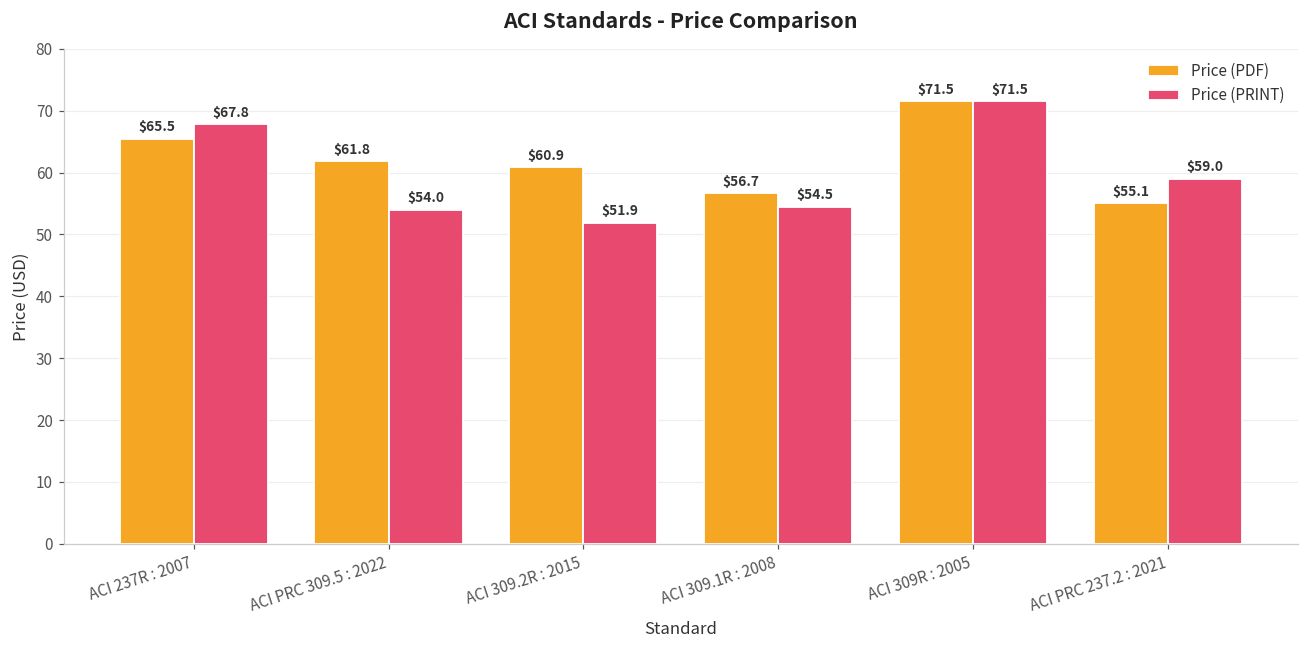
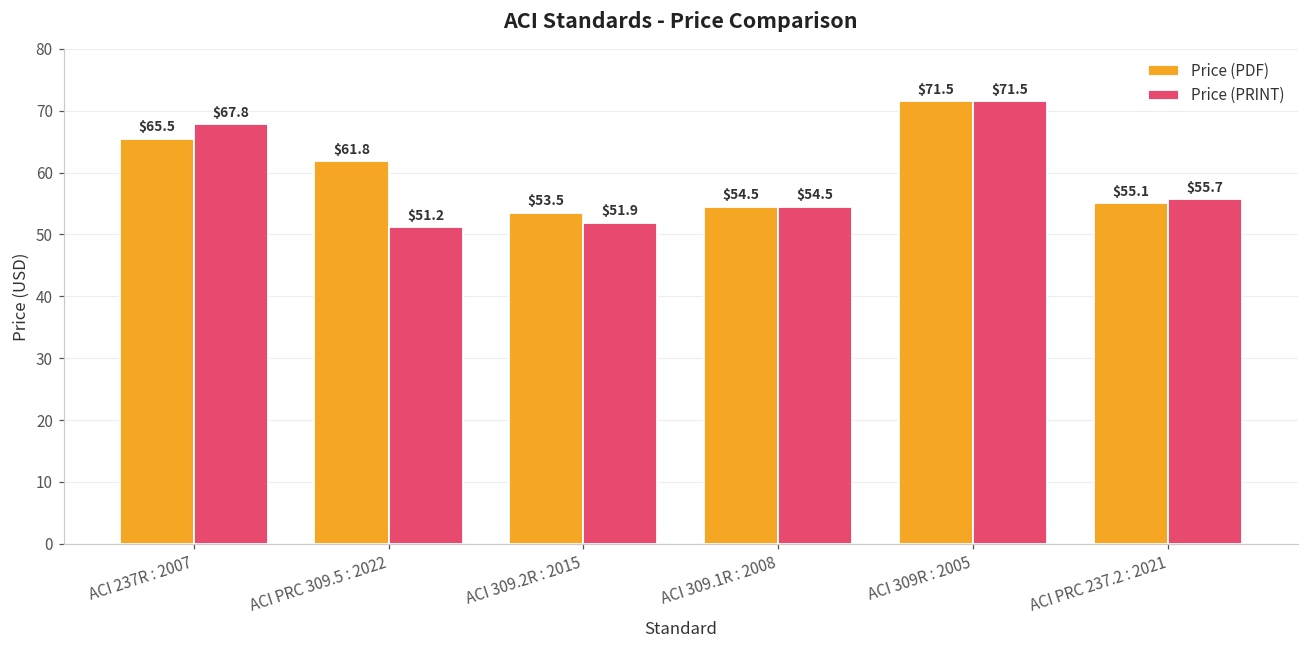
Price (PRINT), ACI PRC 309.5 : 2022: $54.0 -> $51.2
Price (PDF), ACI 309.2R : 2015: $60.9 -> $53.5
Price (PDF), ACI 309.1R : 2008: $56.7 -> $54.5
Price (PRINT), ACI PRC 237.2 : 2021: $59.0 -> $55.7
